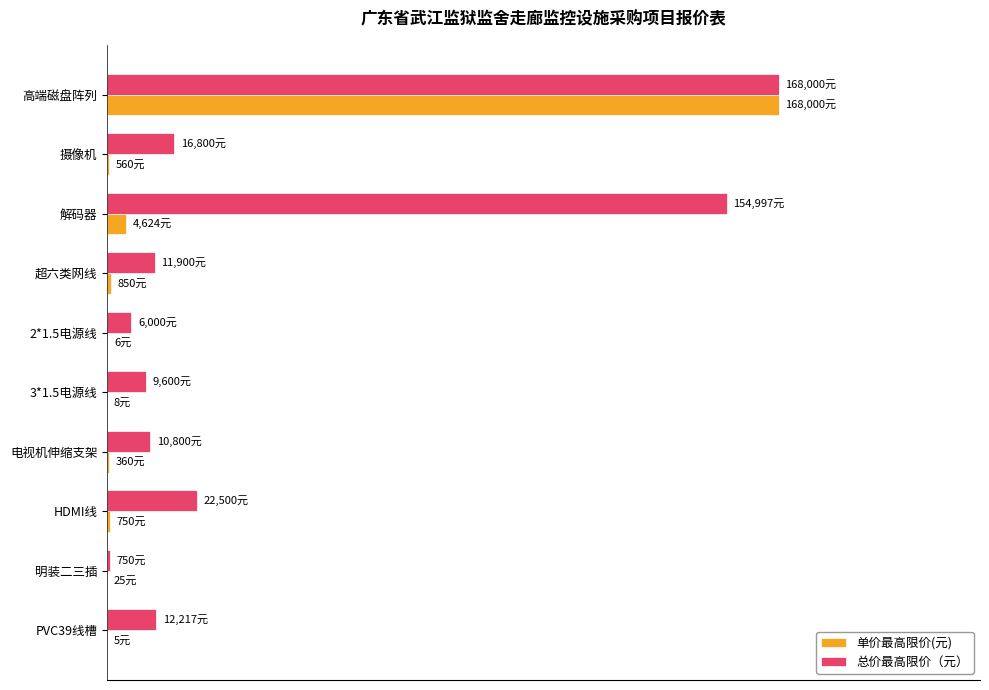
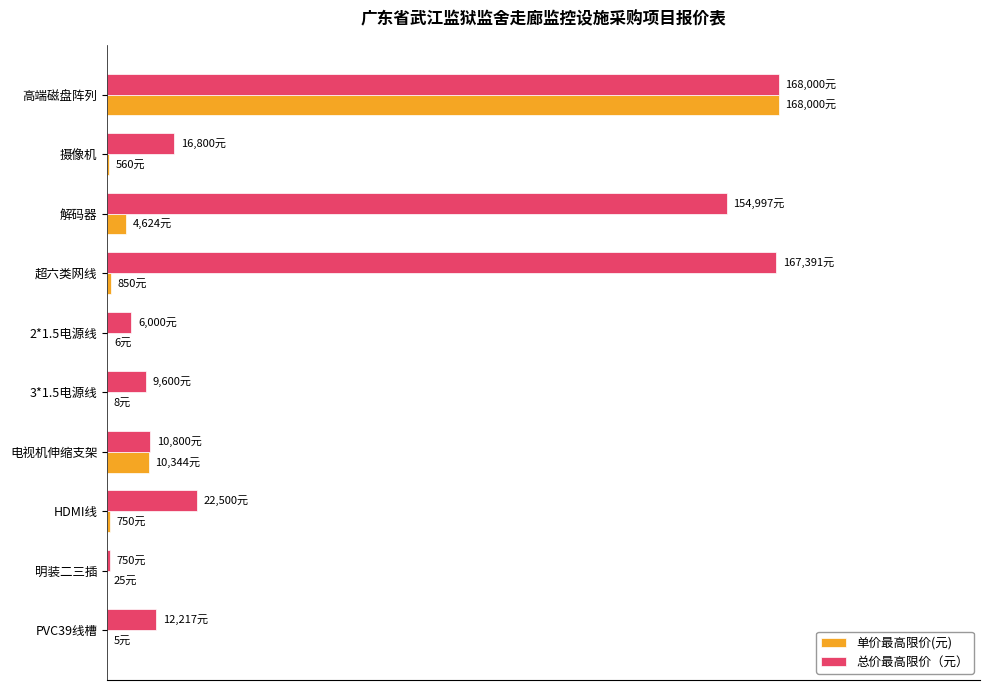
总价最高限价（元）, 超六类网线: 11,900元 -> 167,391元
单价最高限价(元), 电视机伸缩支架: 360元 -> 10,344元
